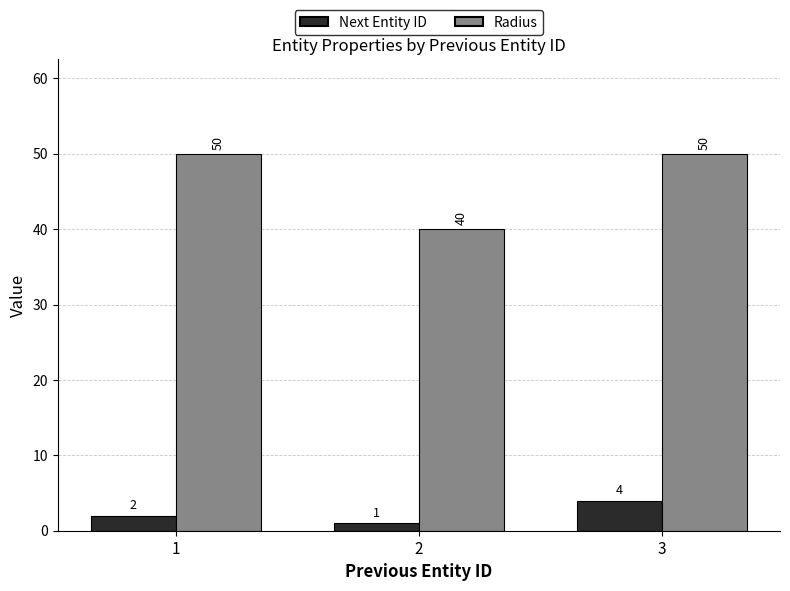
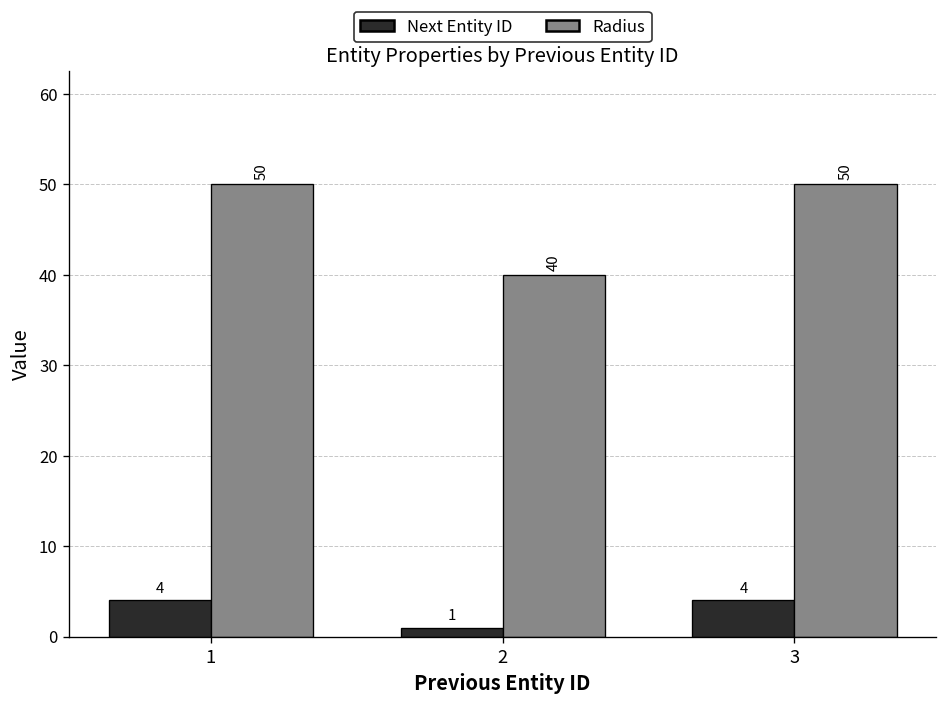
Next Entity ID, 1: 2 -> 4
